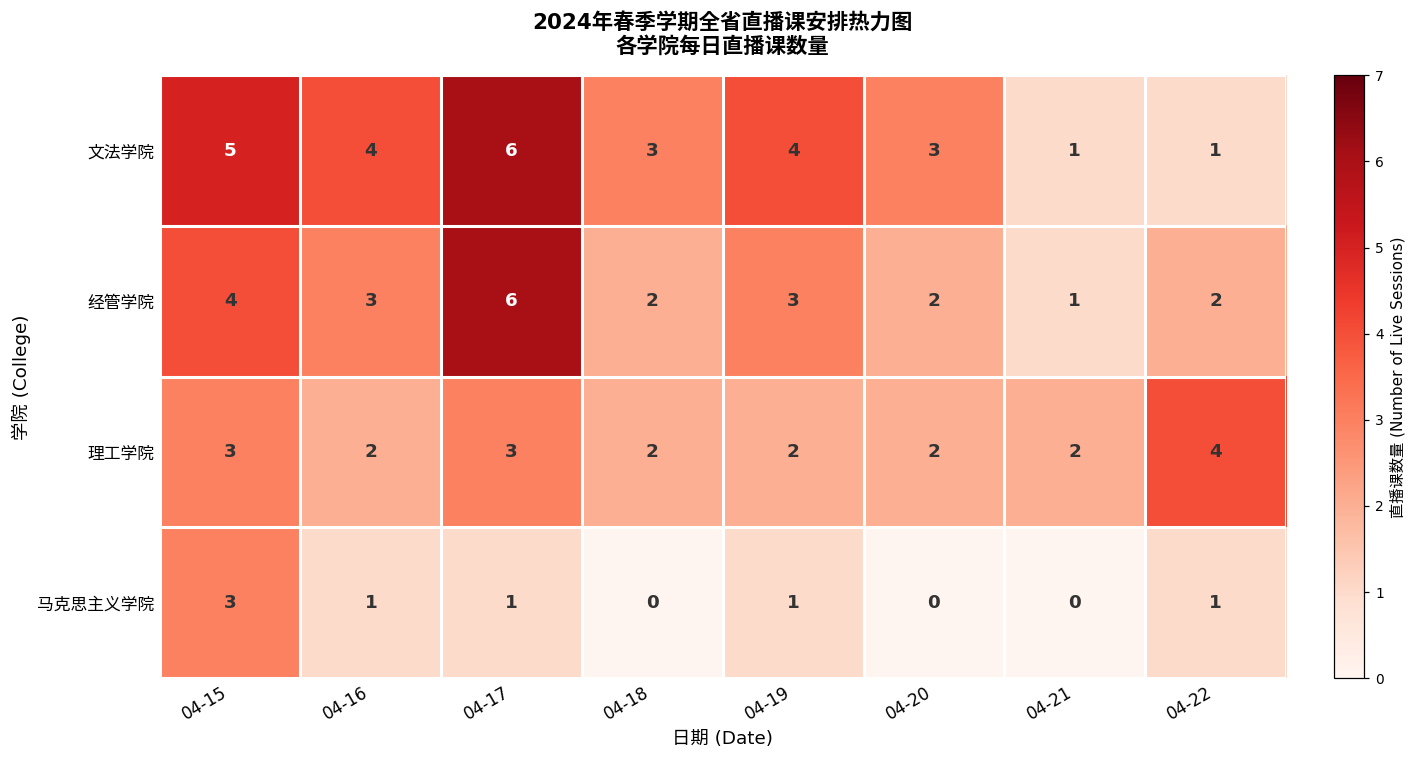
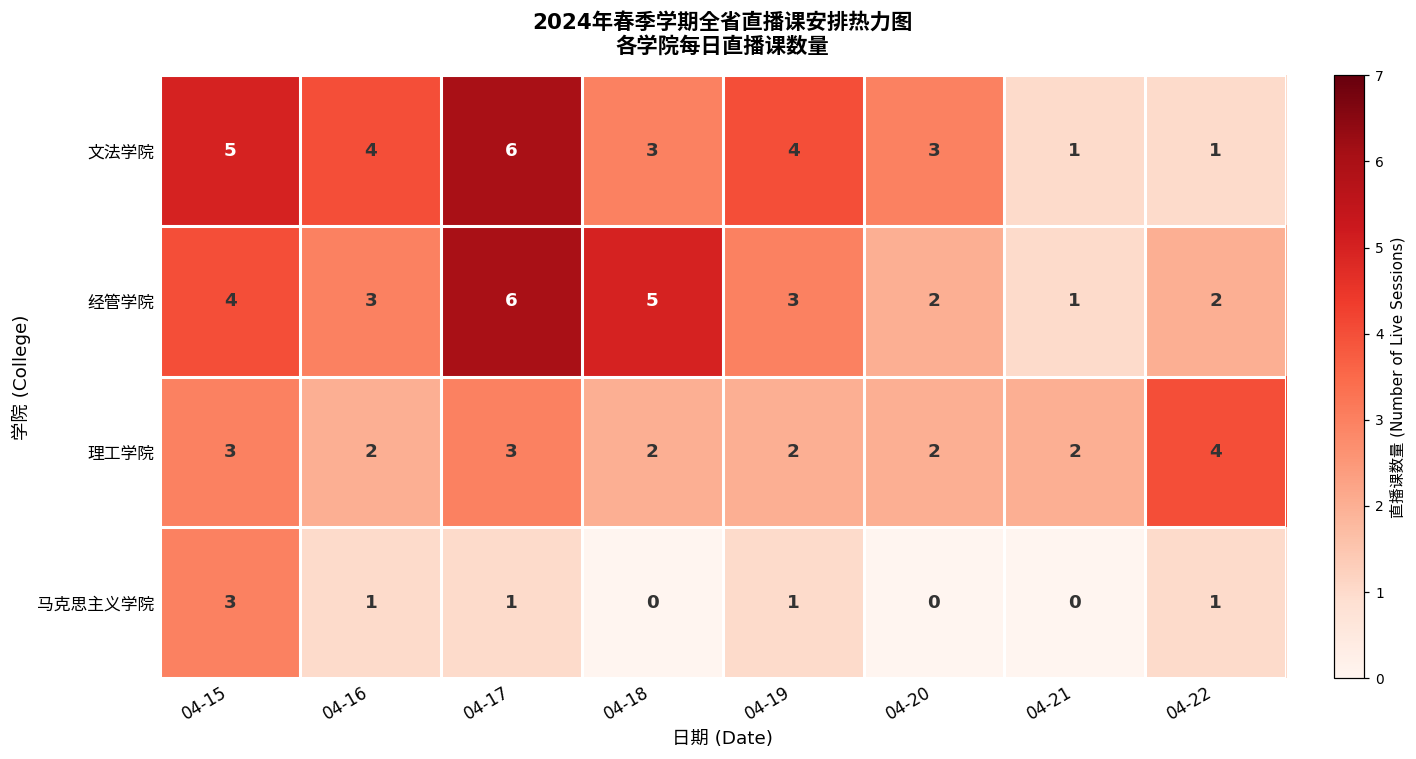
经管学院, 04-18: 2 -> 5
